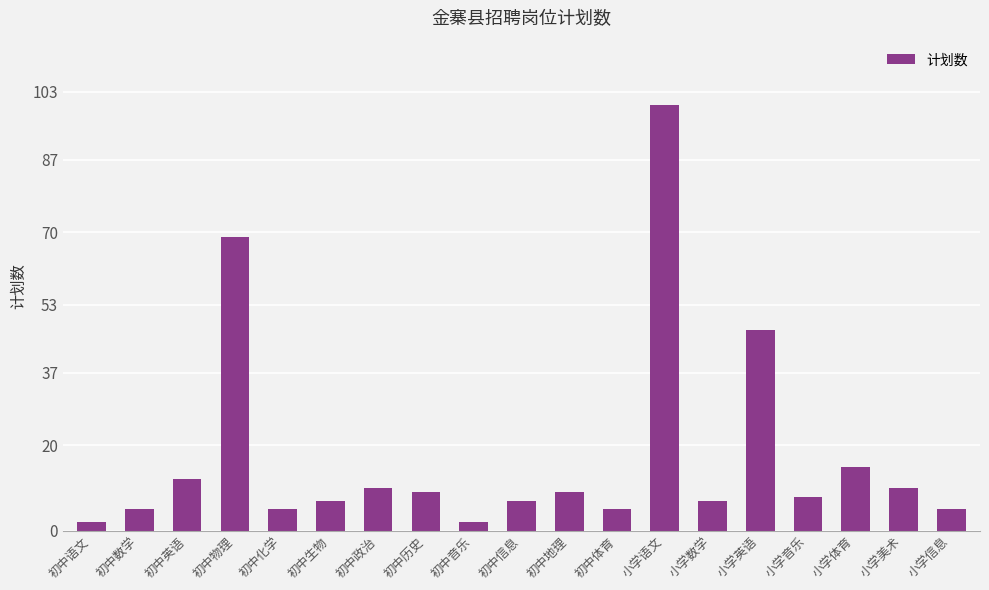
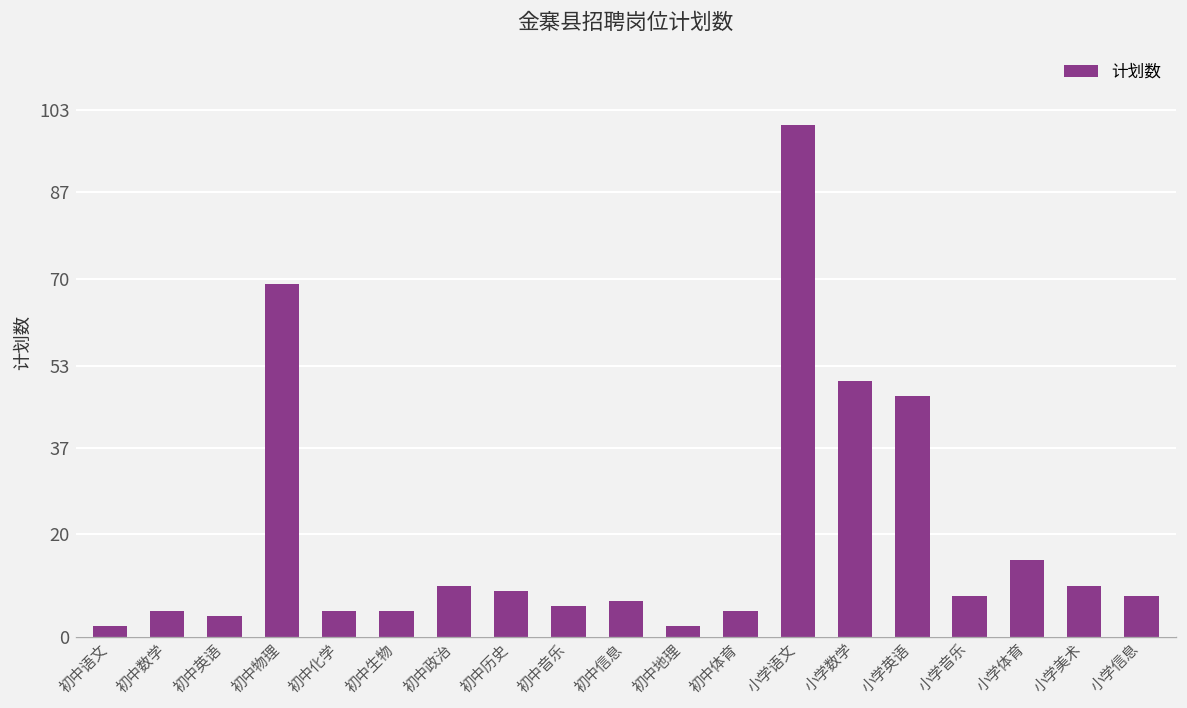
初中英语: 12 -> 4
初中生物: 7 -> 5
初中音乐: 2 -> 6
初中地理: 9 -> 2
小学数学: 7 -> 50
小学信息: 5 -> 8
